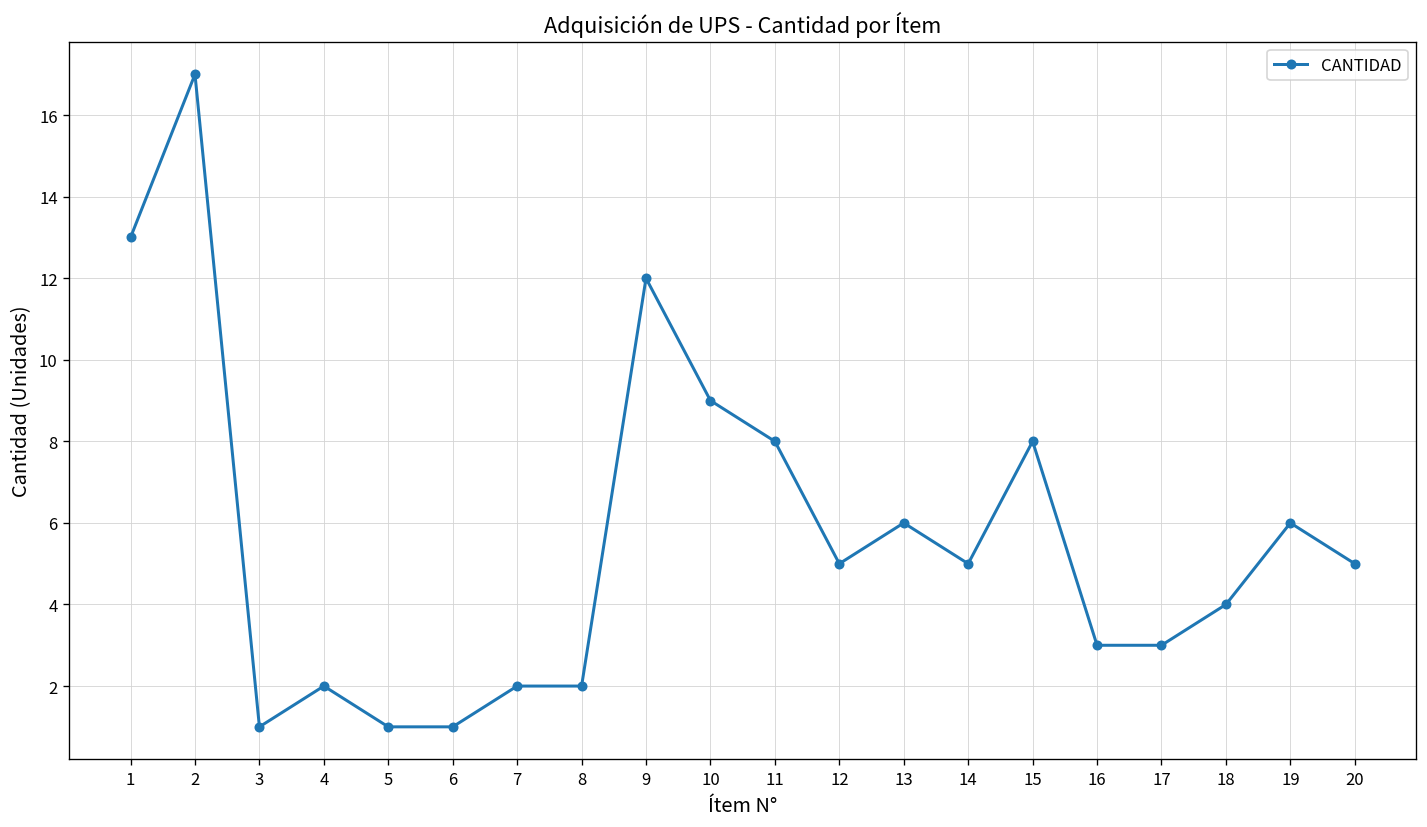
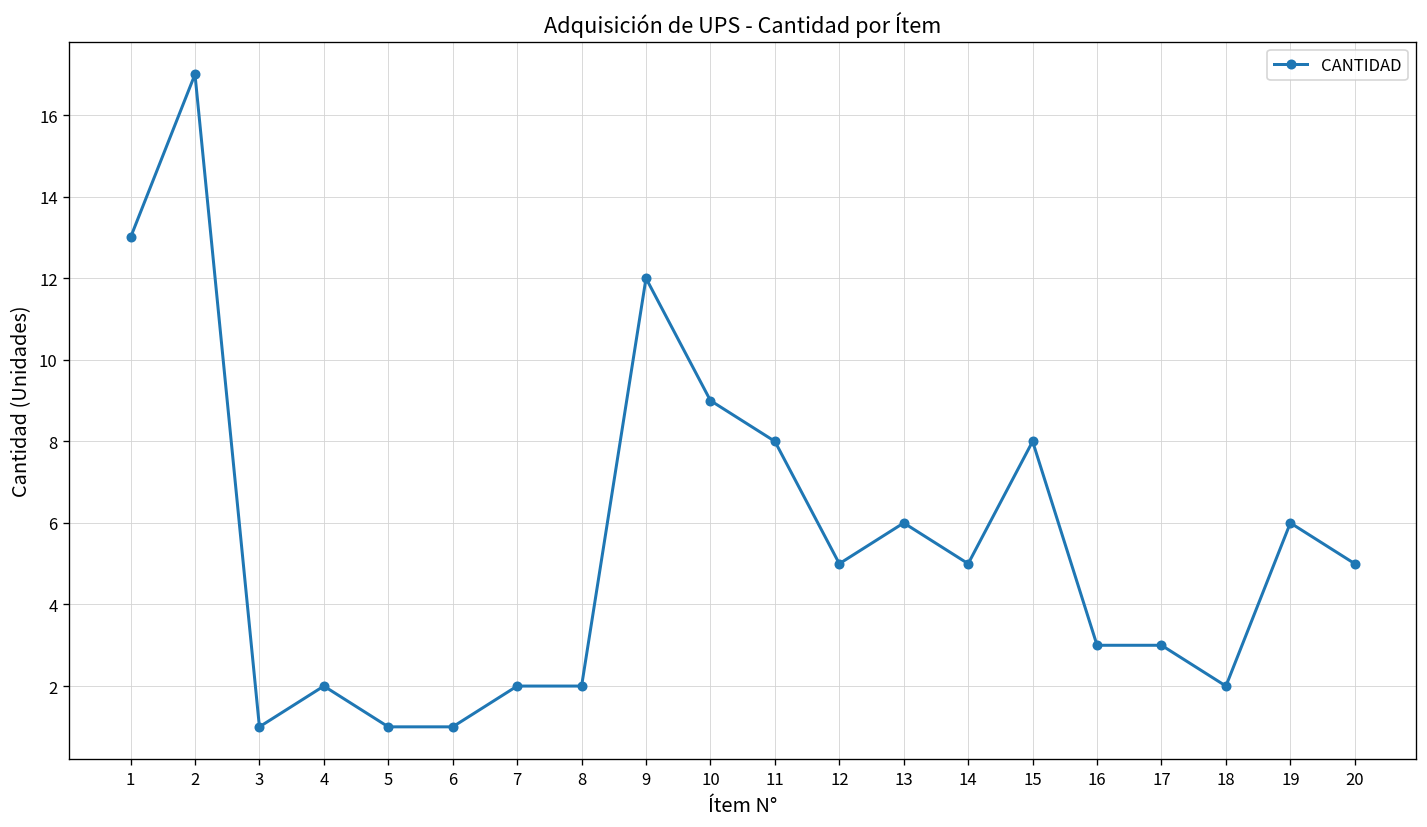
18: 4 -> 2
